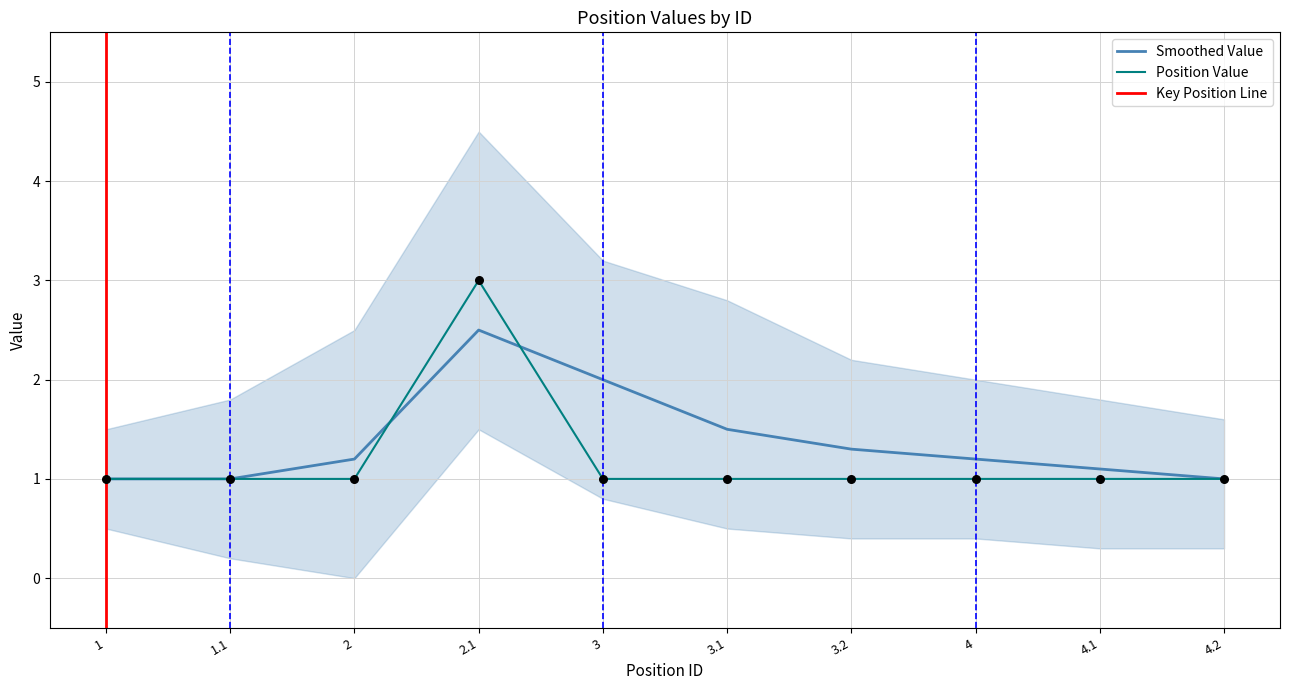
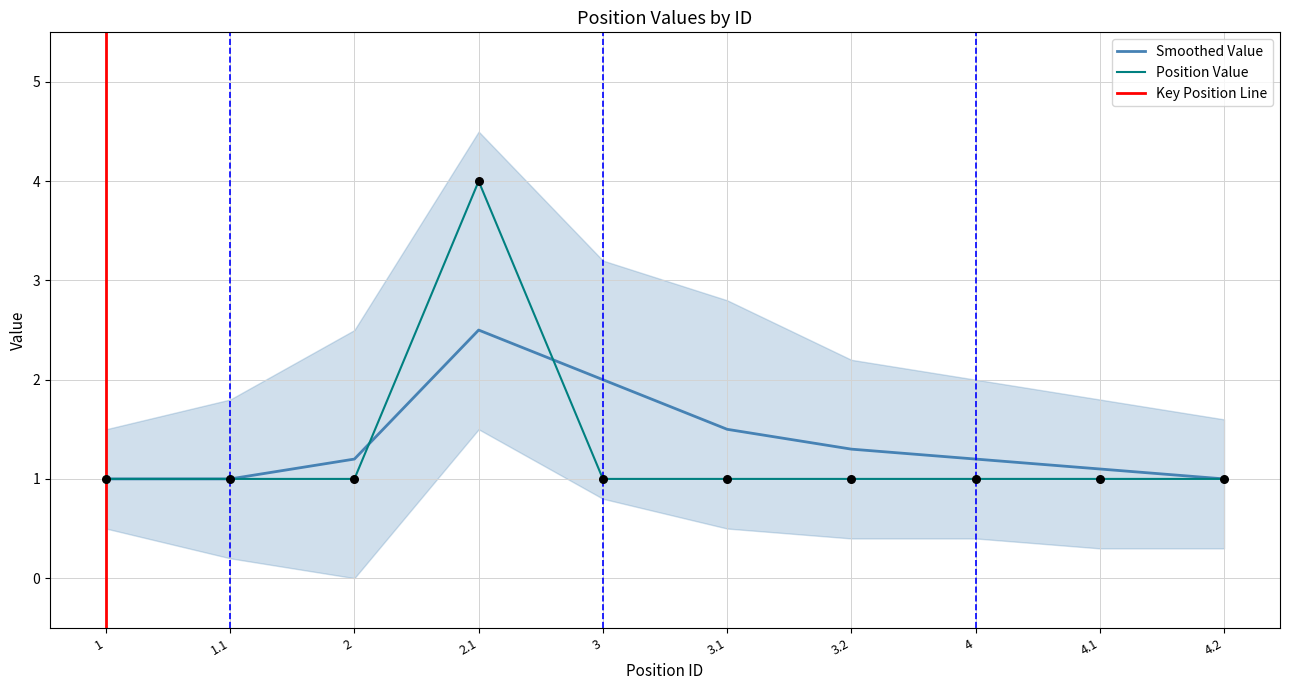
Position Value, 2.1: 3 -> 4
